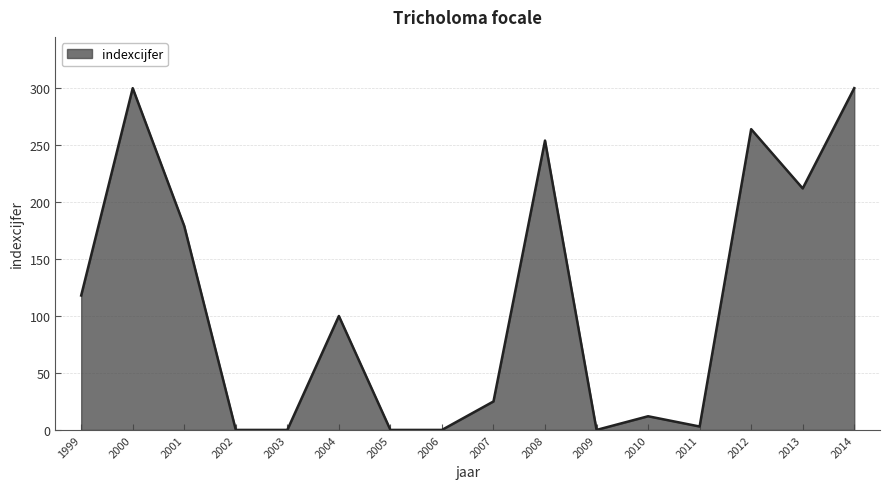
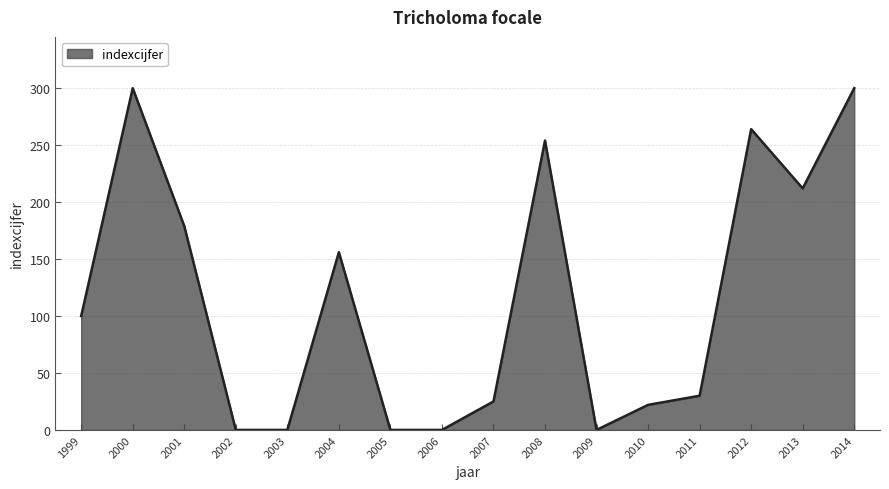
1999: 118 -> 100
2004: 100 -> 156
2010: 12 -> 22
2011: 3 -> 30
